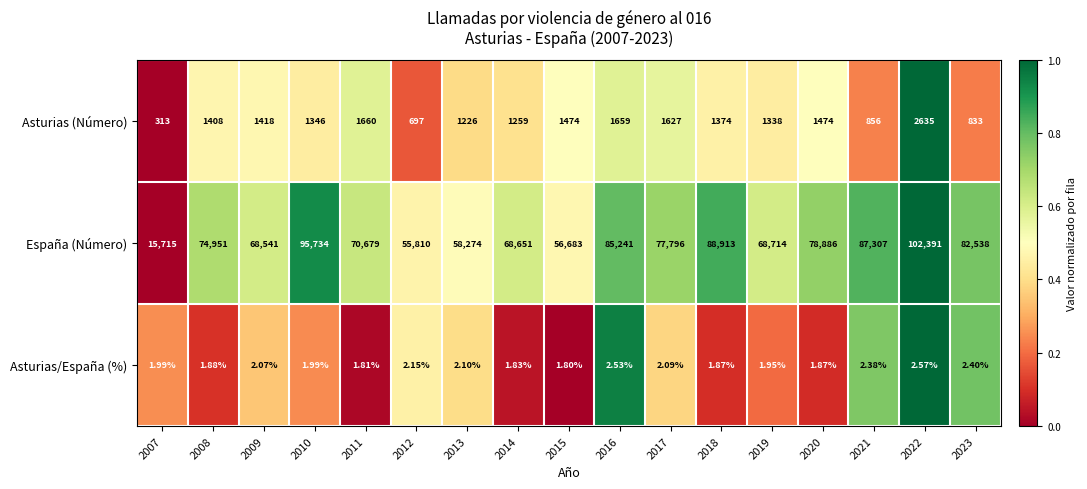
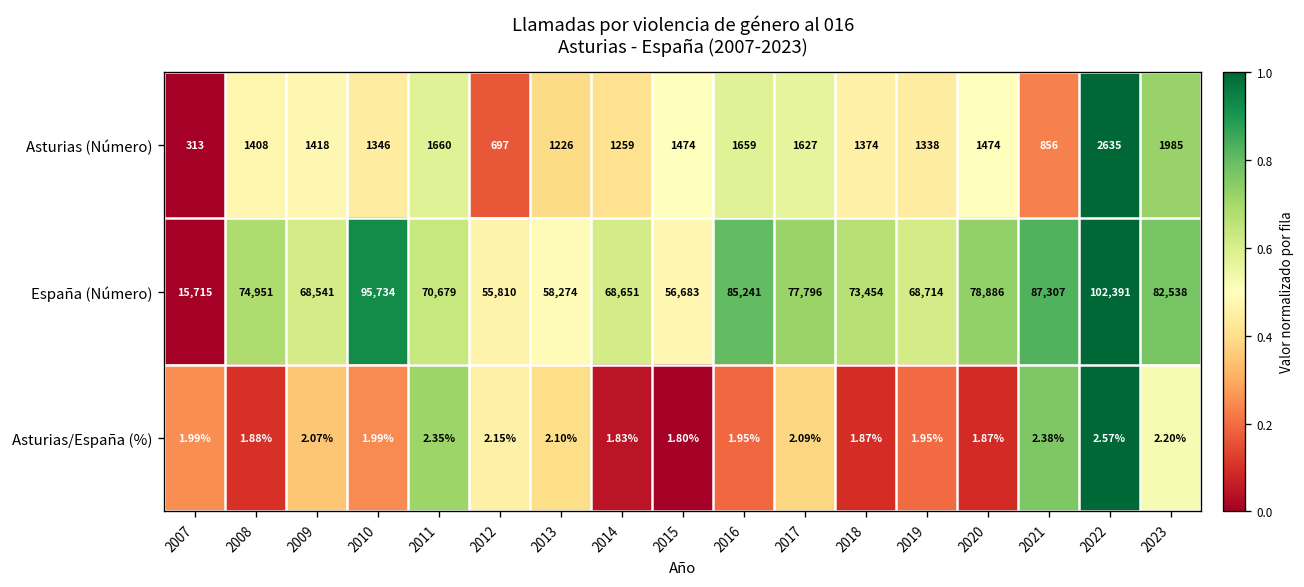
Asturias (Número), 2023: 833 -> 1985
España (Número), 2018: 88,913 -> 73,454
Asturias/España (%), 2011: 1.81% -> 2.35%
Asturias/España (%), 2016: 2.53% -> 1.95%
Asturias/España (%), 2023: 2.40% -> 2.20%
